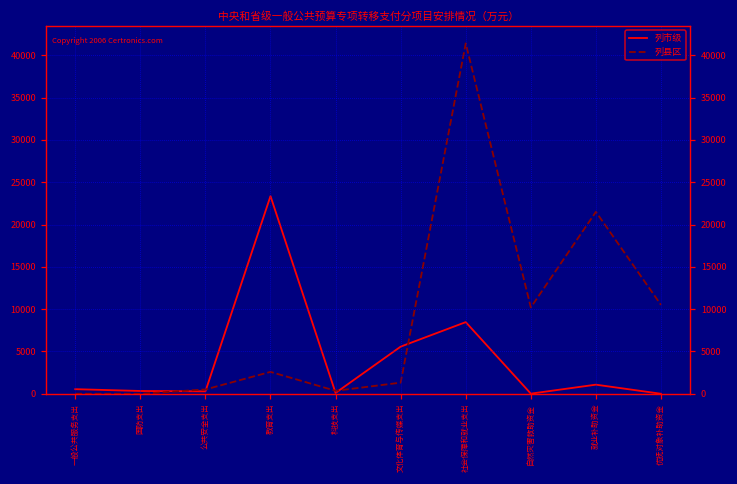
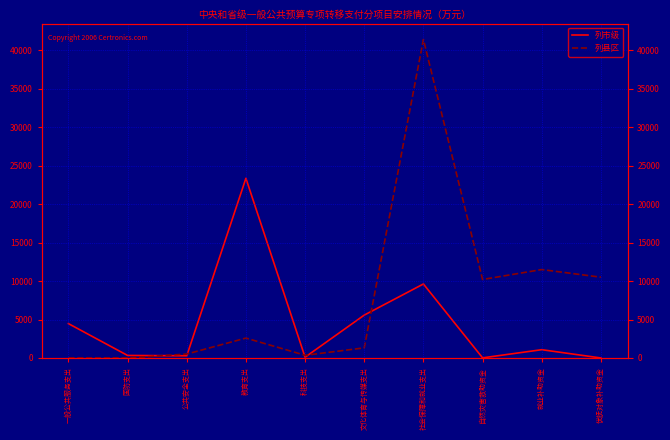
列市级, 一般公共服务支出: 1000 -> 4000
列市级, 社会保障和就业支出: 8000 -> 10000
列县区, 就业补助资金: 22000 -> 11000
